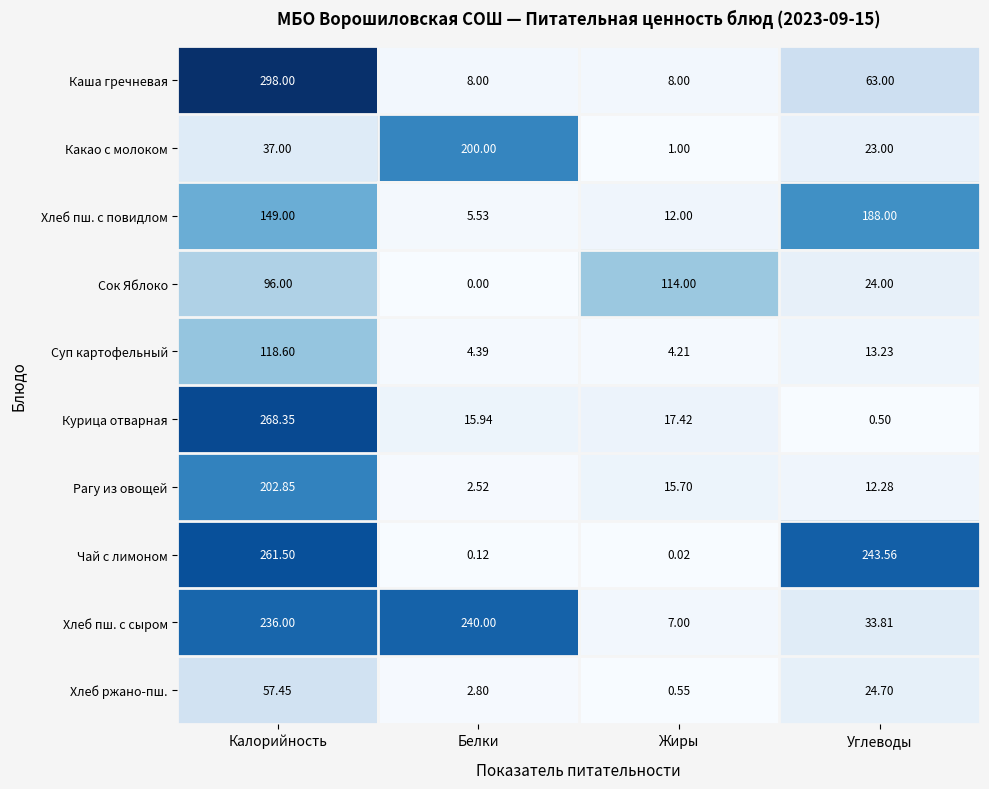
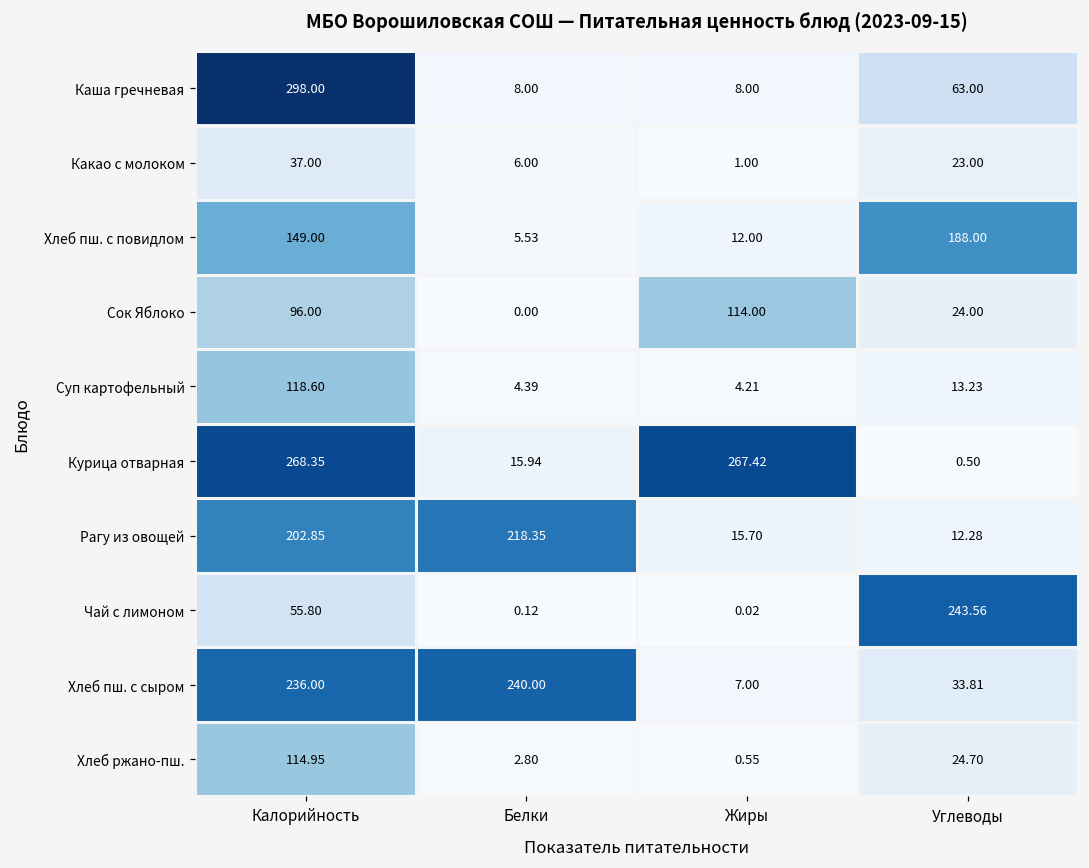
Какао с молоком, Белки: 200.00 -> 6.00
Курица отварная, Жиры: 17.42 -> 267.42
Рагу из овощей, Белки: 2.52 -> 218.35
Чай с лимоном, Калорийность: 261.50 -> 55.80
Хлеб ржано-пш., Калорийность: 57.45 -> 114.95
